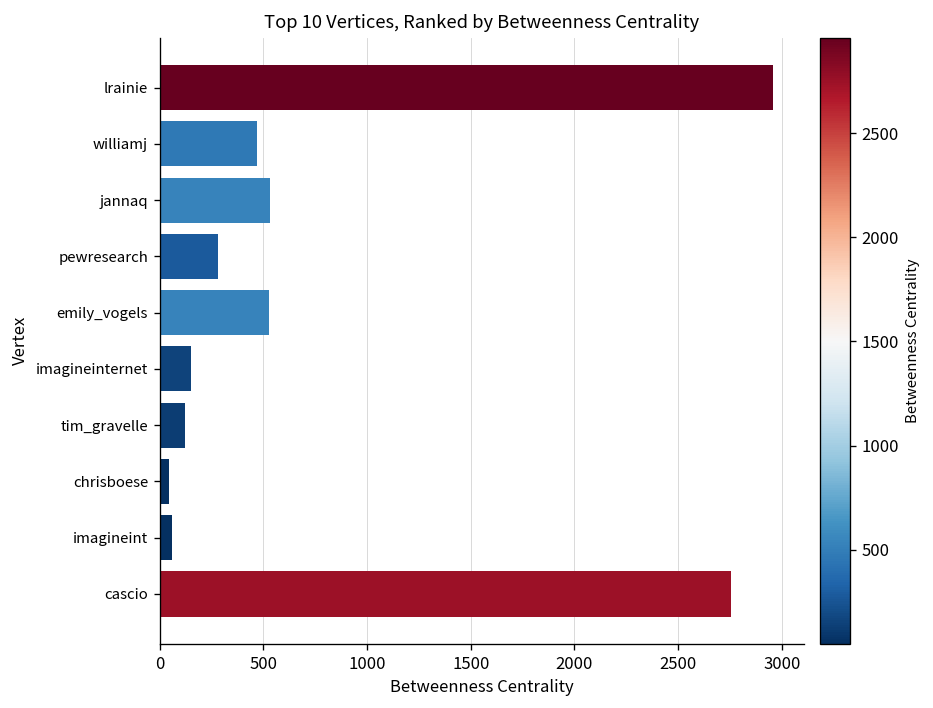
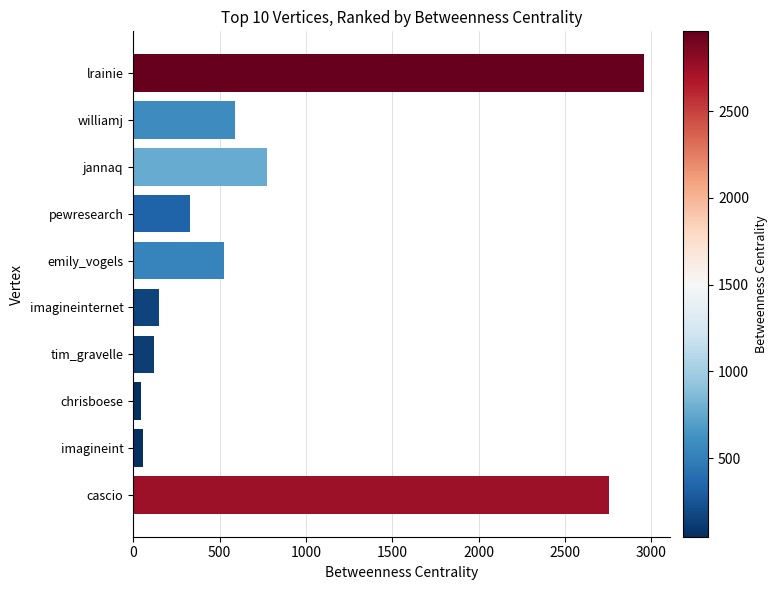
williamj: 470 -> 590
jannaq: 530 -> 770
pewresearch: 280 -> 330
